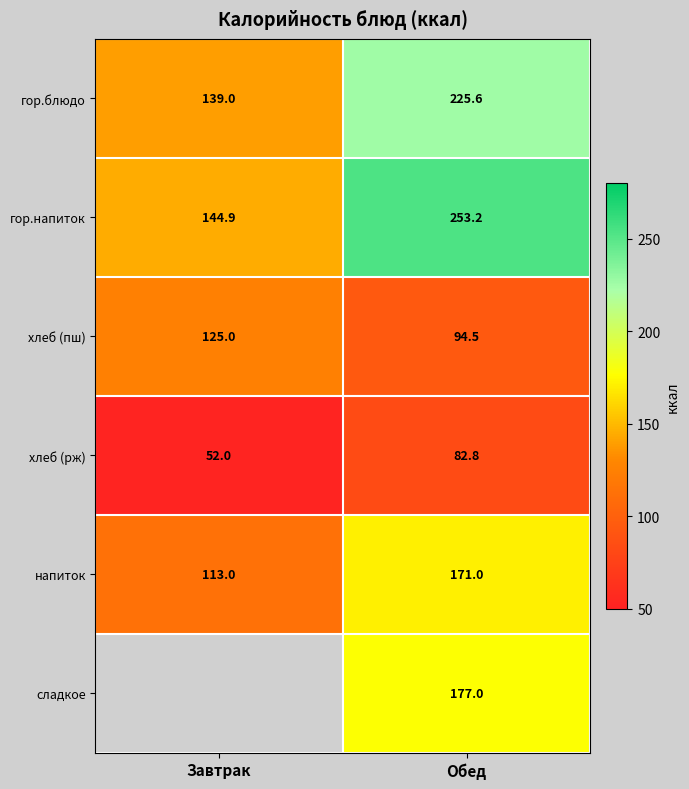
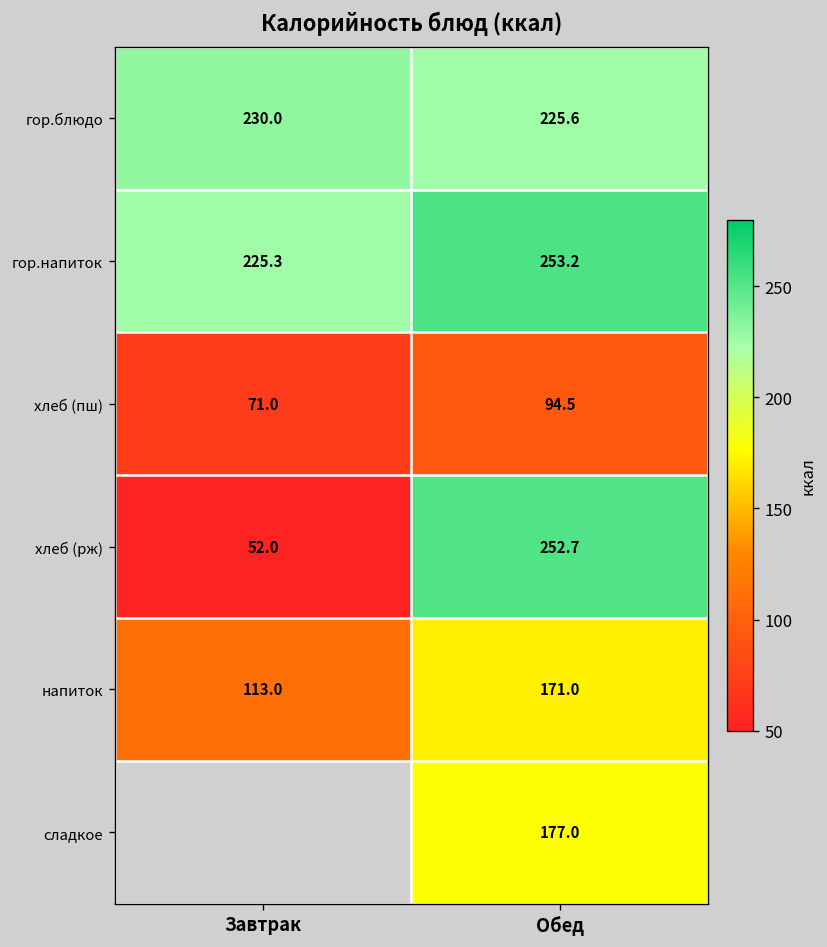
гор.блюдо, Завтрак: 139.0 -> 230.0
гор.напиток, Завтрак: 144.9 -> 225.3
хлеб (пш), Завтрак: 125.0 -> 71.0
хлеб (рж), Обед: 82.8 -> 252.7
